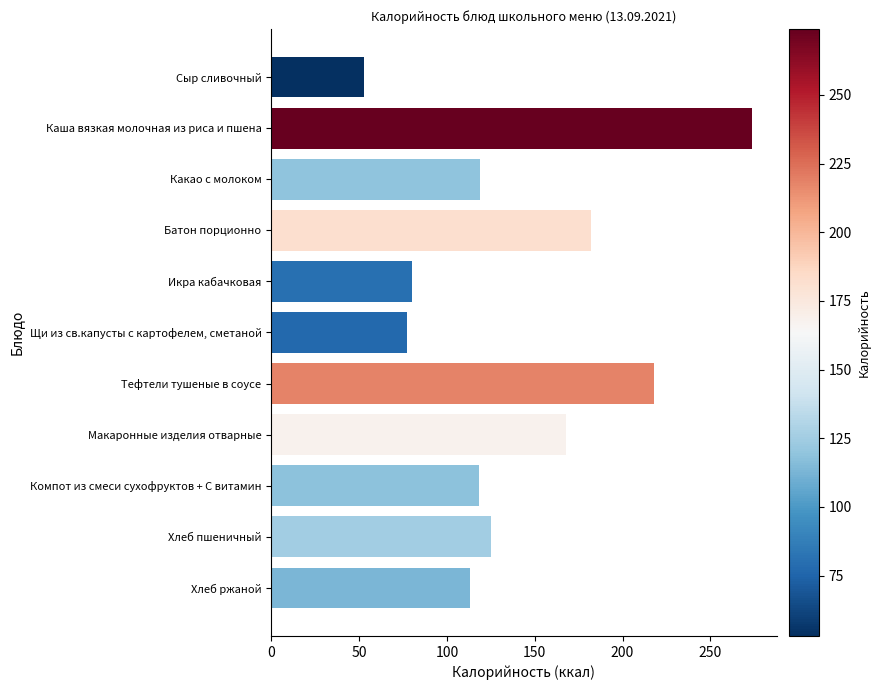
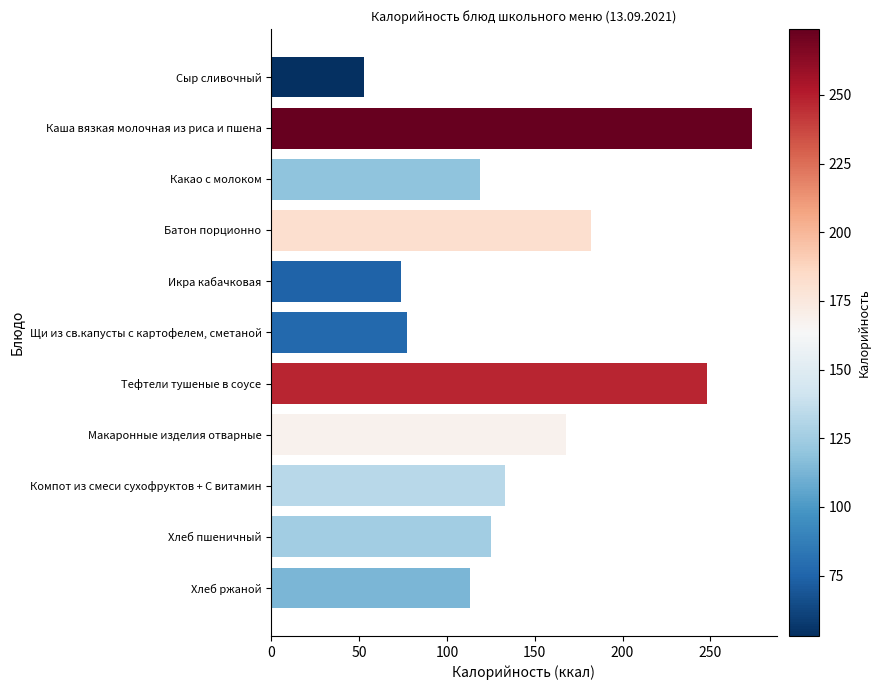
Икра кабачковая: 80 -> 74
Тефтели тушеные в соусе: 218 -> 248
Компот из смеси сухофруктов + С витамин: 118 -> 133
